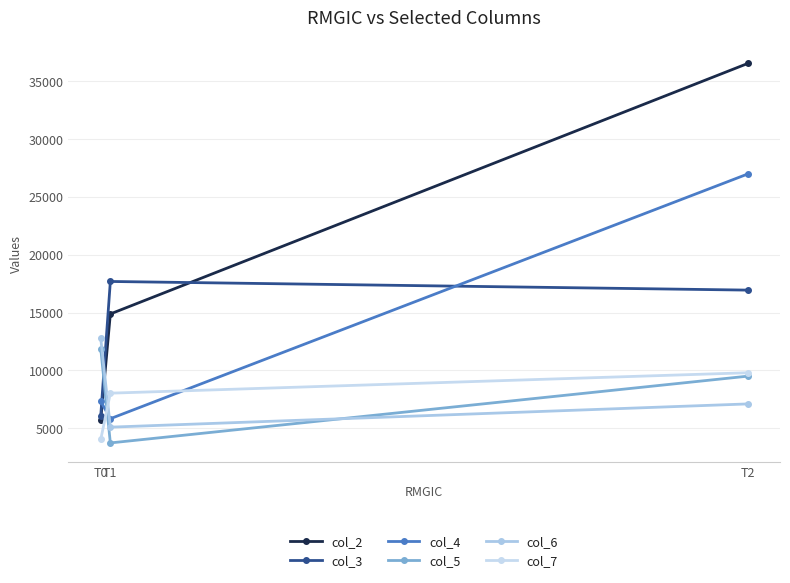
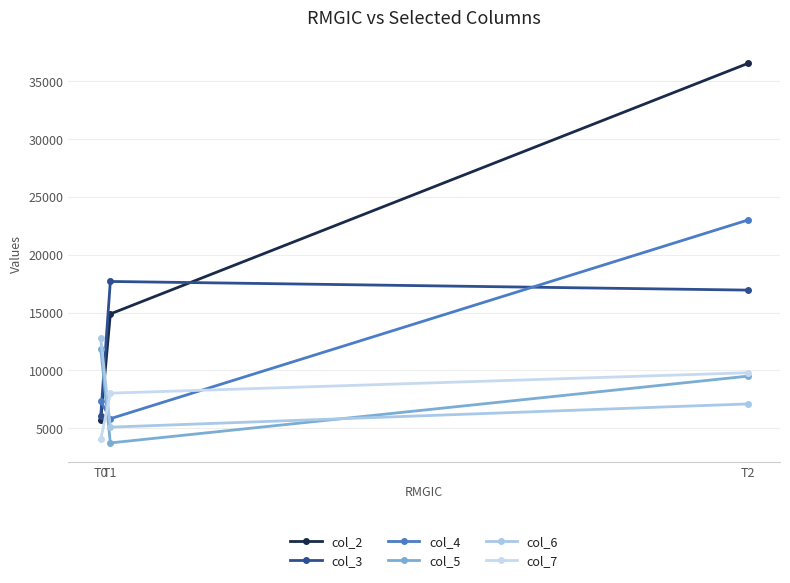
col_4, T2: 27000 -> 23000
